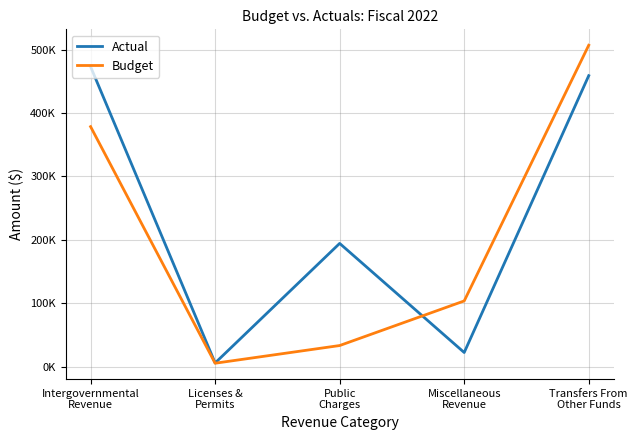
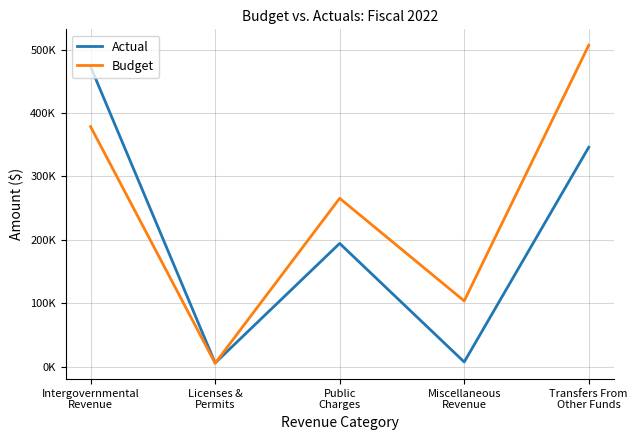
Budget, Public Charges: 30000 -> 270000
Actual, Miscellaneous Revenue: 20000 -> 10000
Actual, Transfers From Other Funds: 460000 -> 350000
